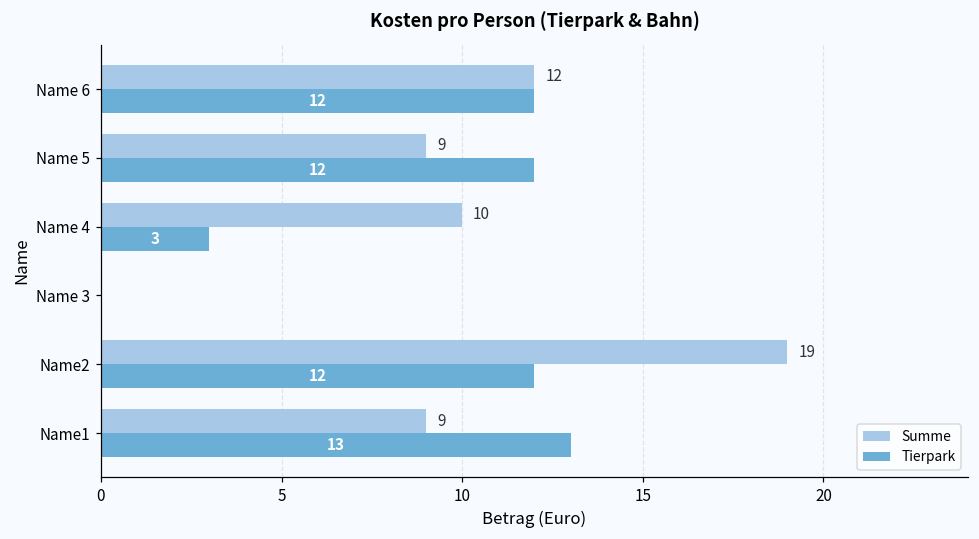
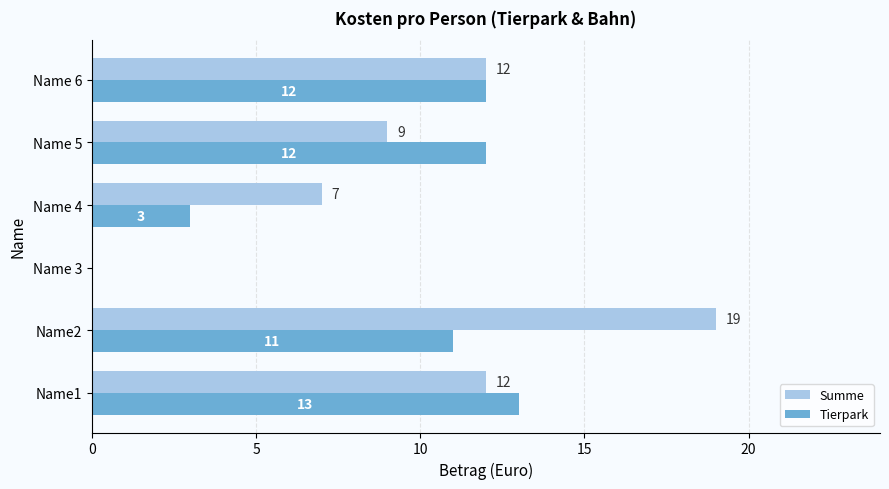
Summe, Name 4: 10 -> 7
Tierpark, Name2: 12 -> 11
Summe, Name1: 9 -> 12
